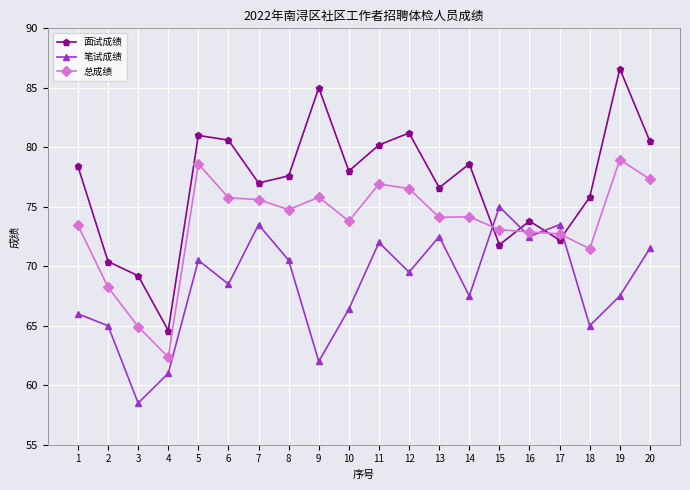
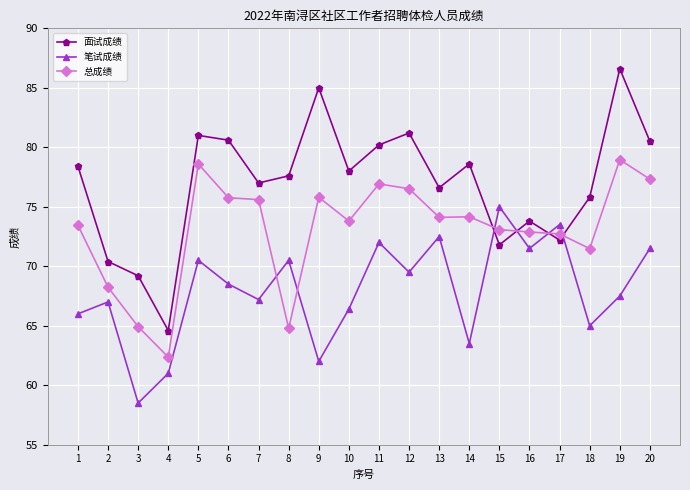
笔试成绩, 2: 65 -> 67
笔试成绩, 7: 73.5 -> 67.2
总成绩, 8: 74.8 -> 64.8
笔试成绩, 14: 67.5 -> 63.5
笔试成绩, 16: 72.5 -> 71.5
